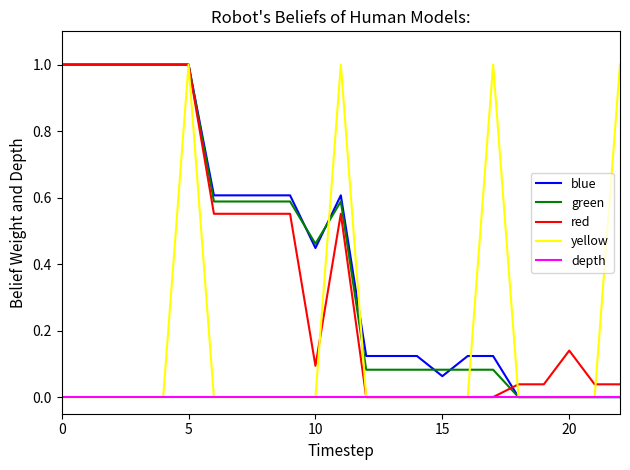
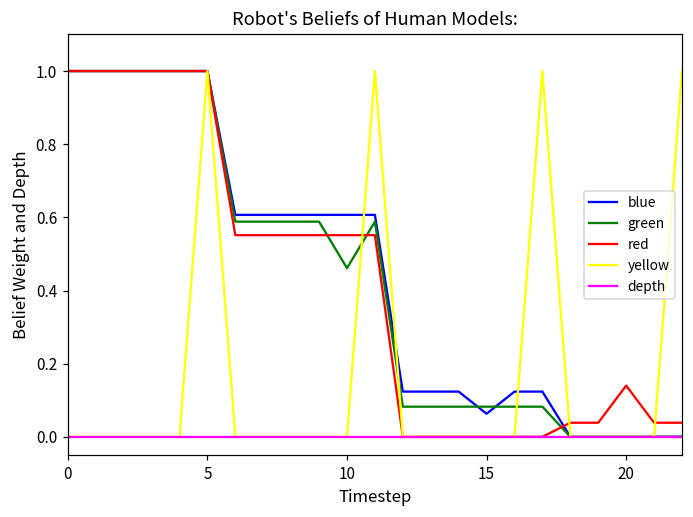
blue, 10: 0.45 -> 0.61
red, 10: 0.09 -> 0.55
